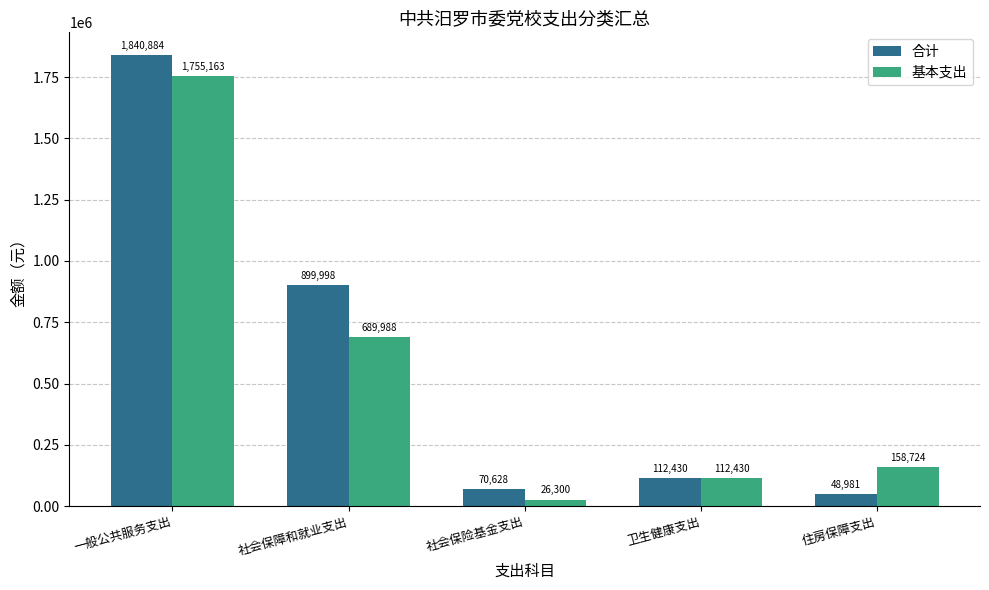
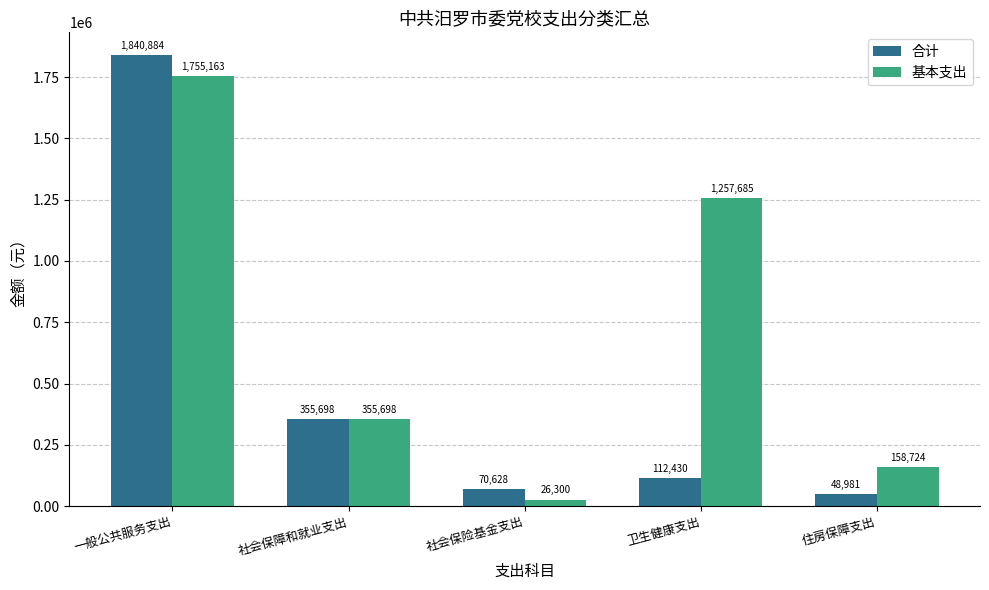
合计, 社会保障和就业支出: 899,998 -> 355,698
基本支出, 社会保障和就业支出: 689,988 -> 355,698
基本支出, 卫生健康支出: 112,430 -> 1,257,685
